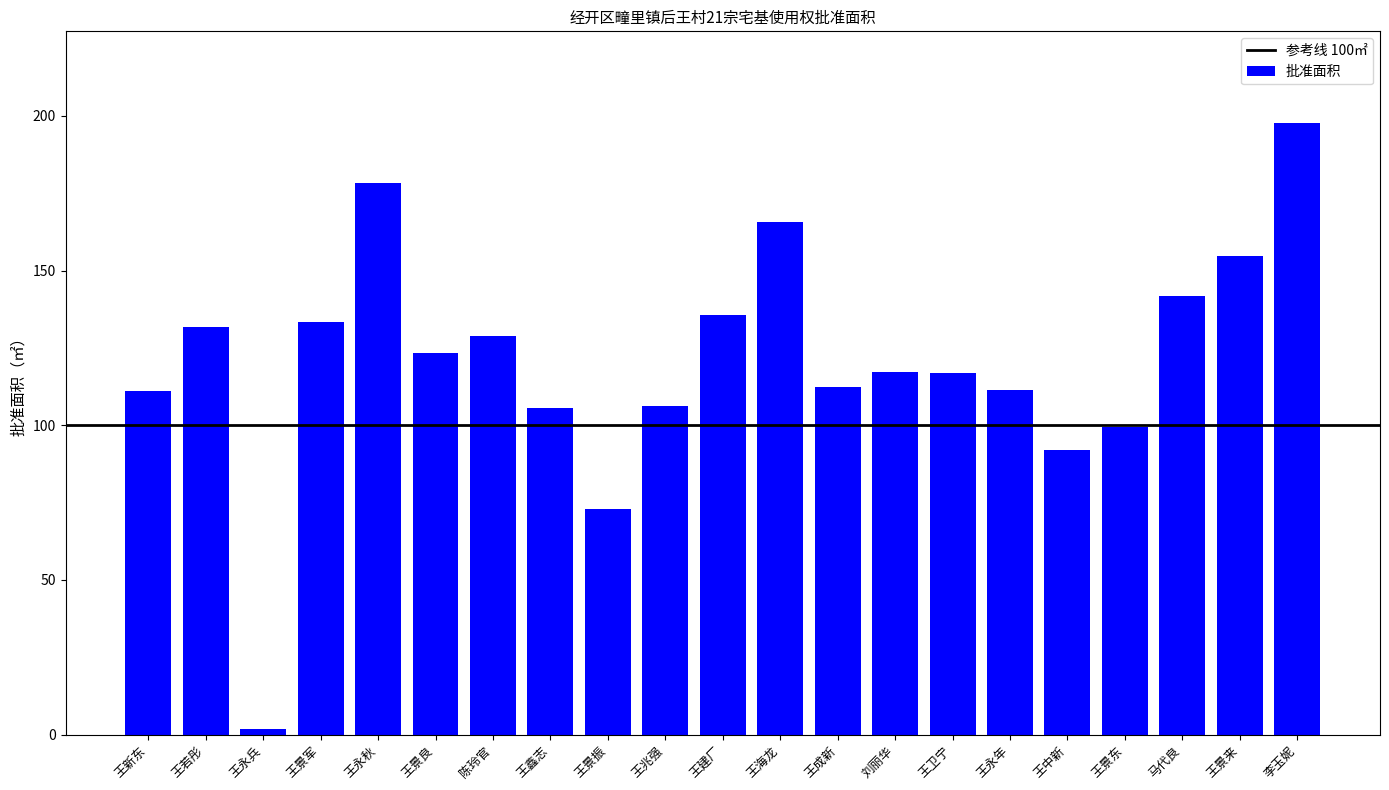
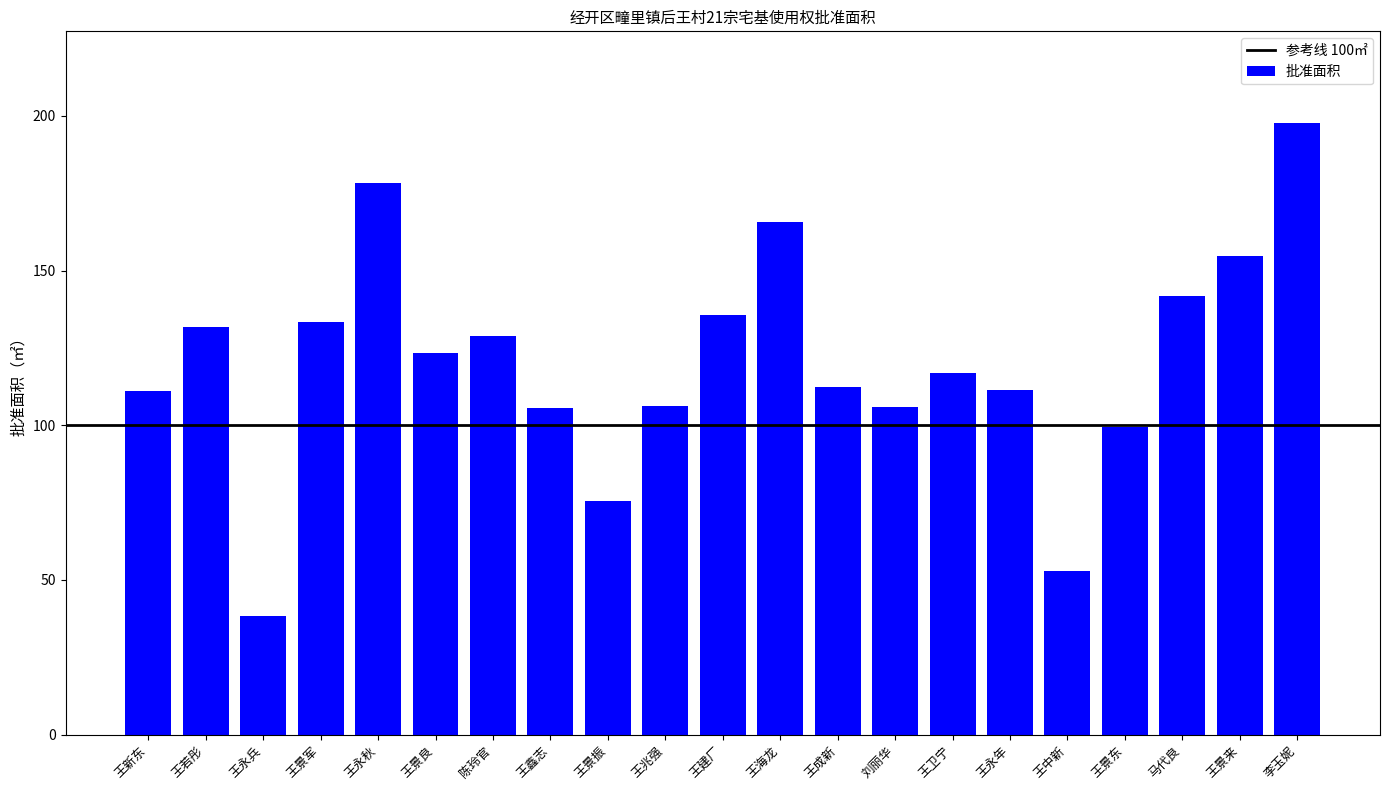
王永兵: 2 -> 38
王景振: 73 -> 76
刘丽华: 117 -> 106
王中新: 92 -> 53
